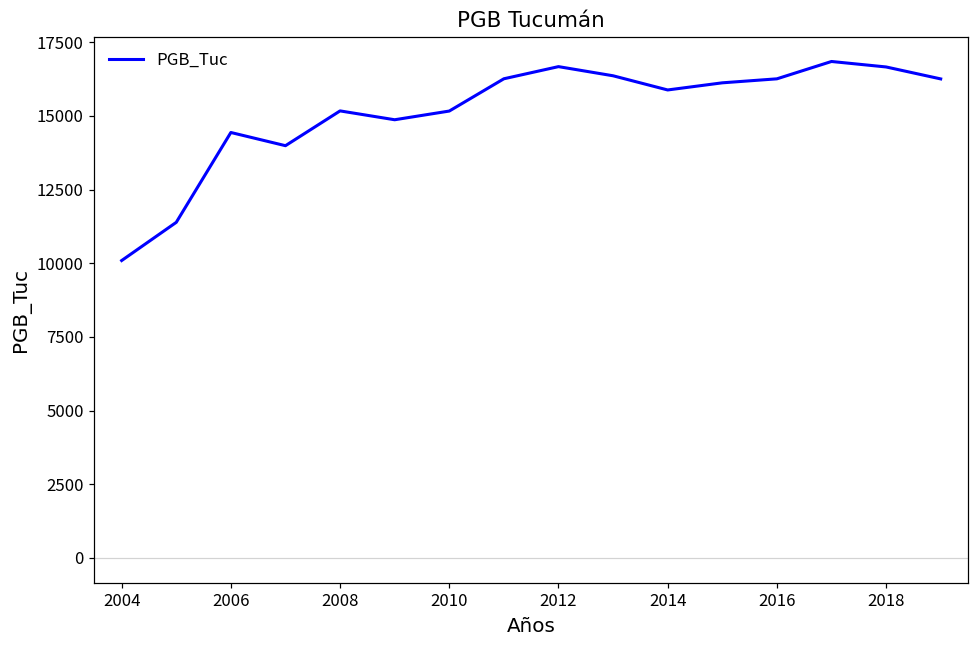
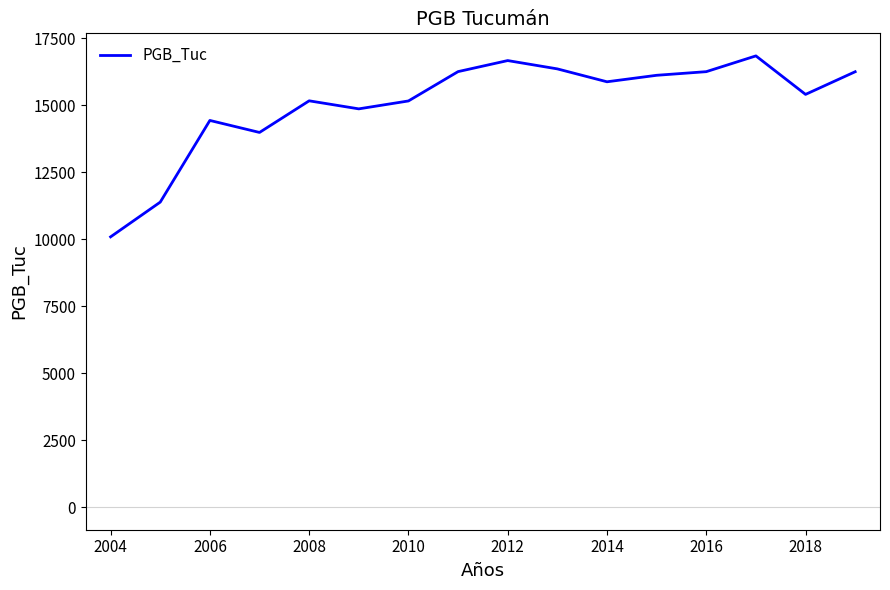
2018: 16700 -> 15400
